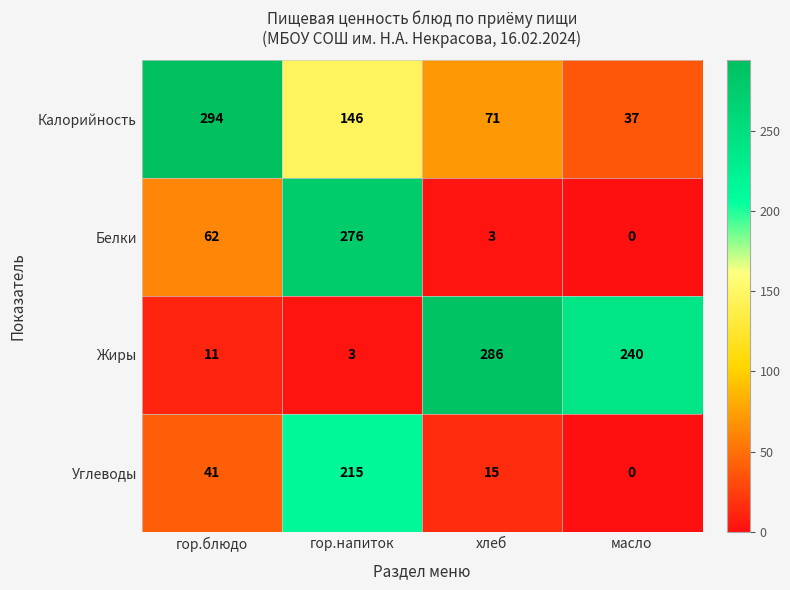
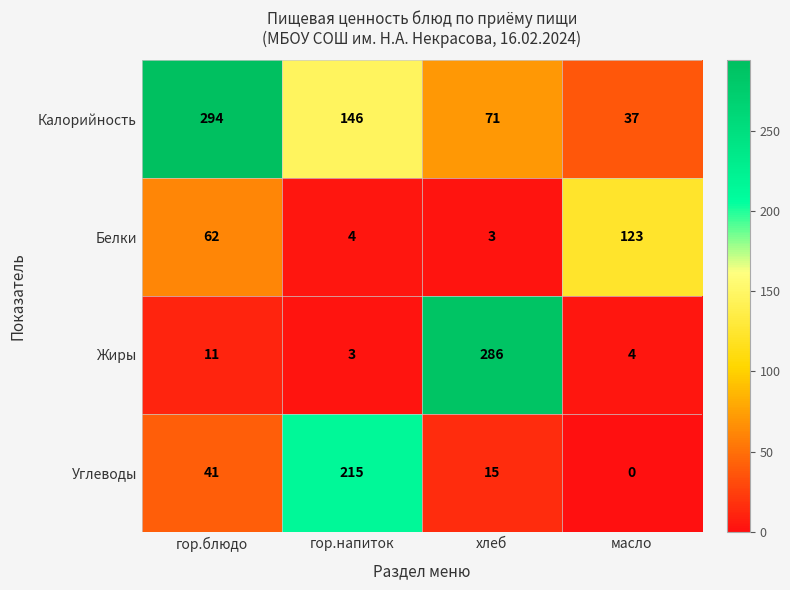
Белки, гор.напиток: 276 -> 4
Белки, масло: 0 -> 123
Жиры, масло: 240 -> 4
